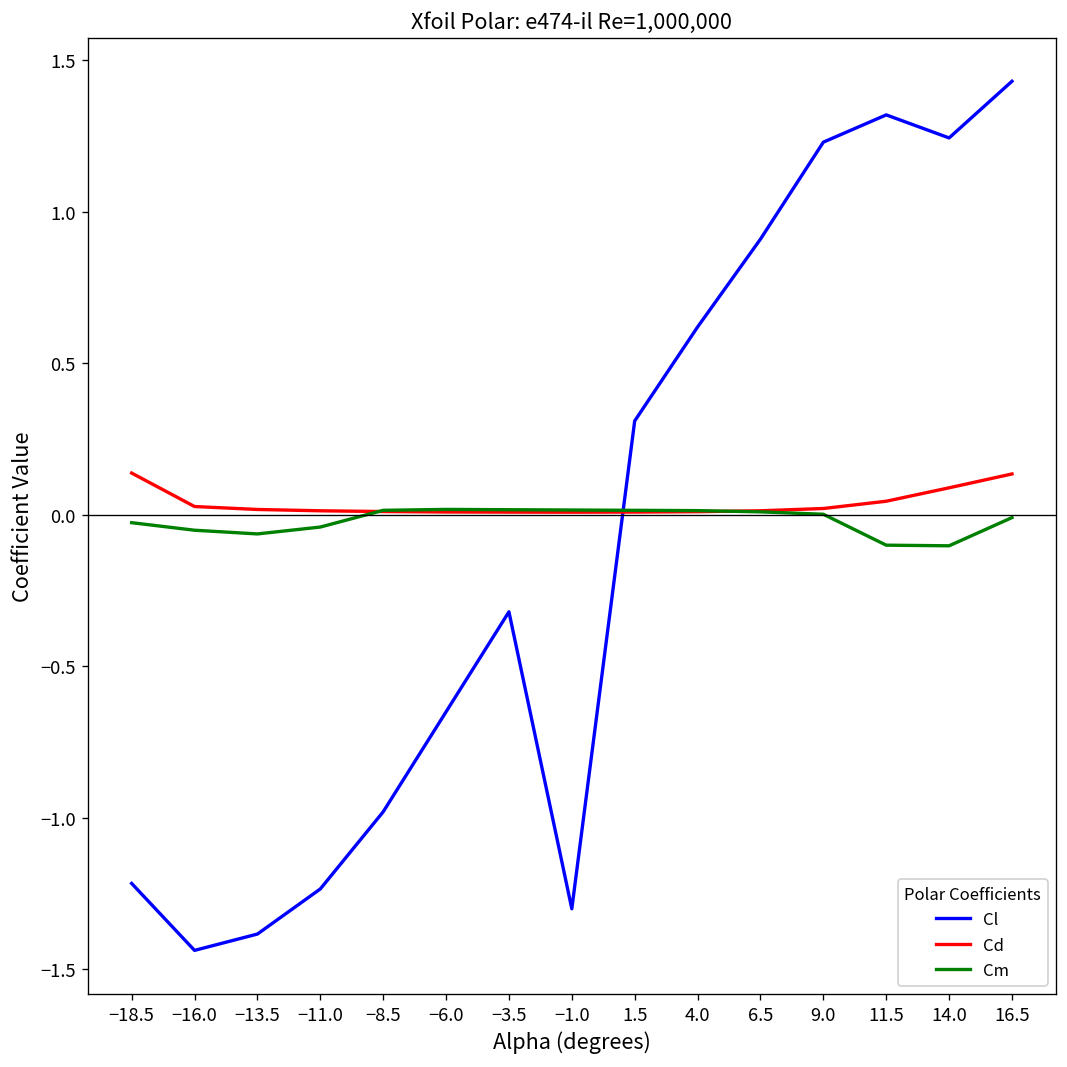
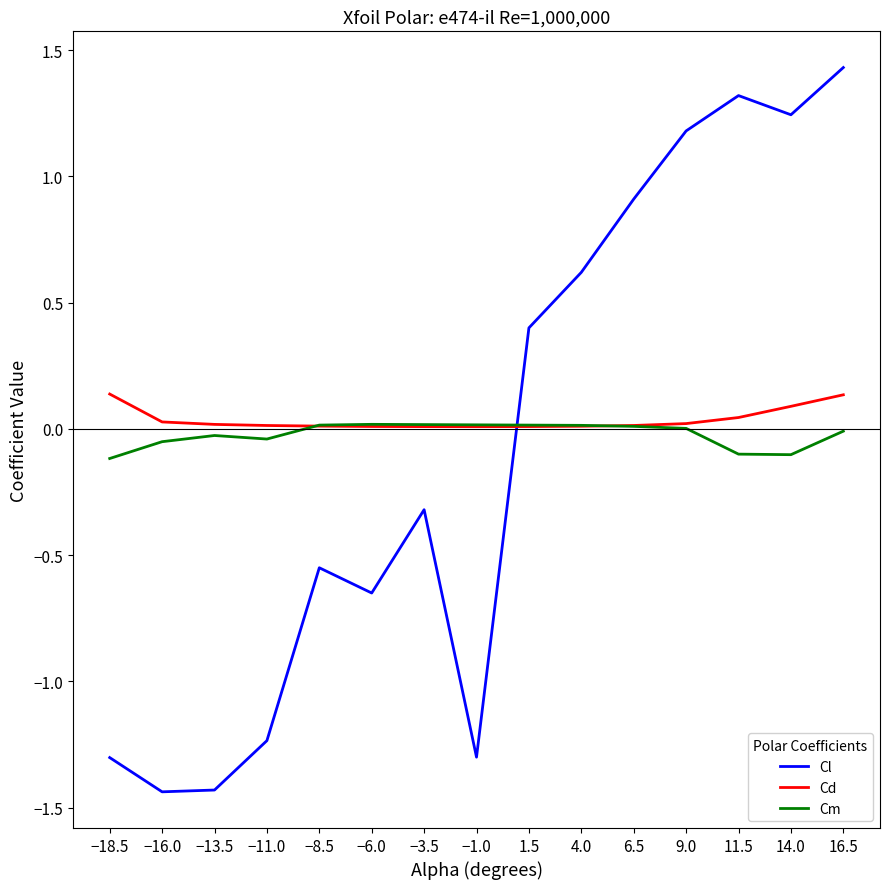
Cl, −18.5: -1.22 -> -1.30
Cm, −18.5: -0.03 -> -0.12
Cl, −13.5: -1.38 -> -1.43
Cm, −13.5: -0.06 -> -0.03
Cl, −8.5: -0.98 -> -0.55
Cl, 1.5: 0.31 -> 0.40
Cl, 9.0: 1.23 -> 1.18
